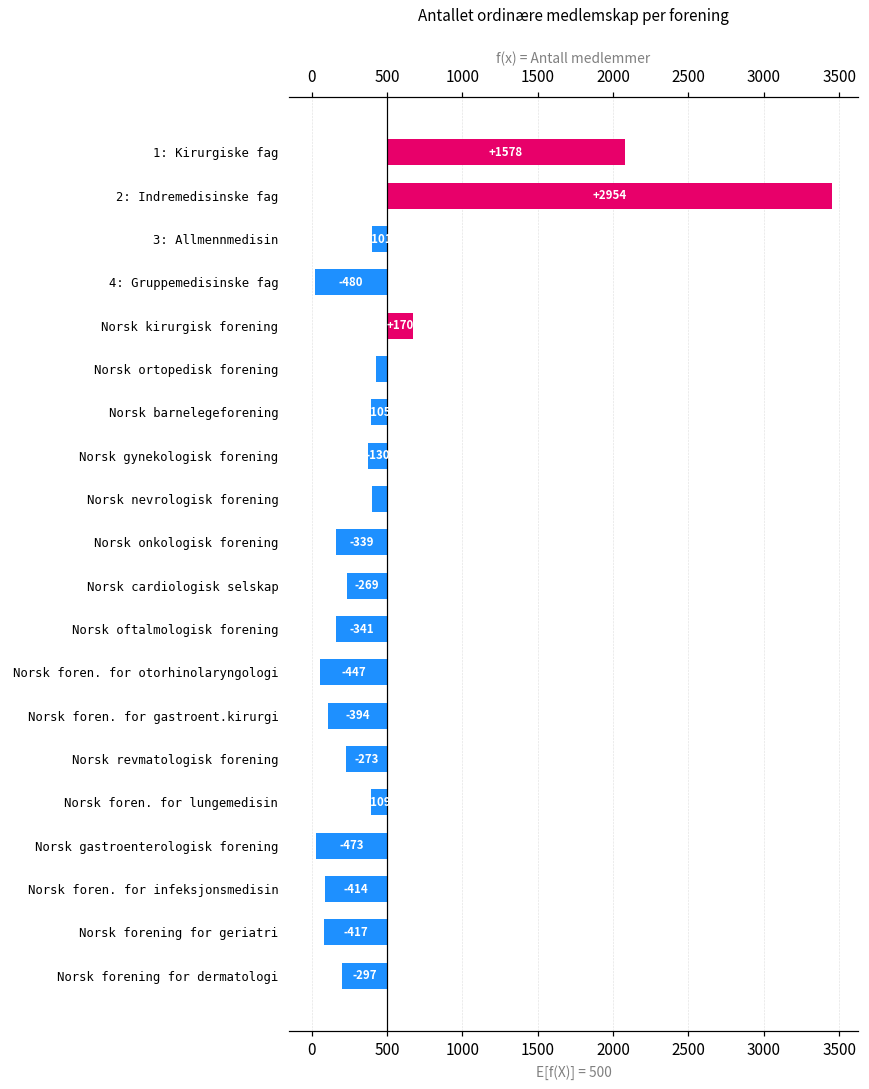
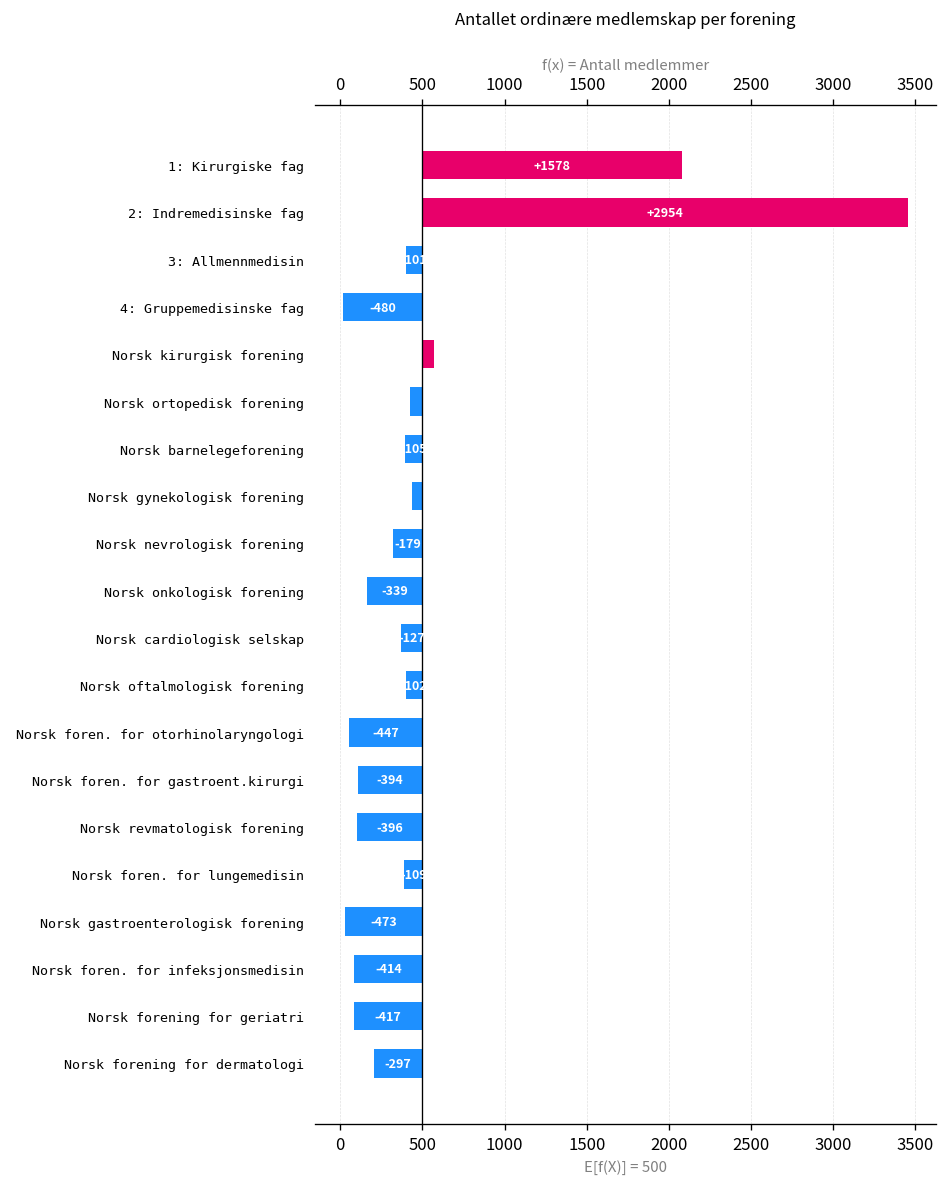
Norsk kirurgisk forening: 670 -> 570
Norsk gynekologisk forening: 370 -> 440
Norsk nevrologisk forening: 400 -> 320
Norsk cardiologisk selskap: -269 -> -127
Norsk oftalmologisk forening: -341 -> -102
Norsk revmatologisk forening: -273 -> -396
